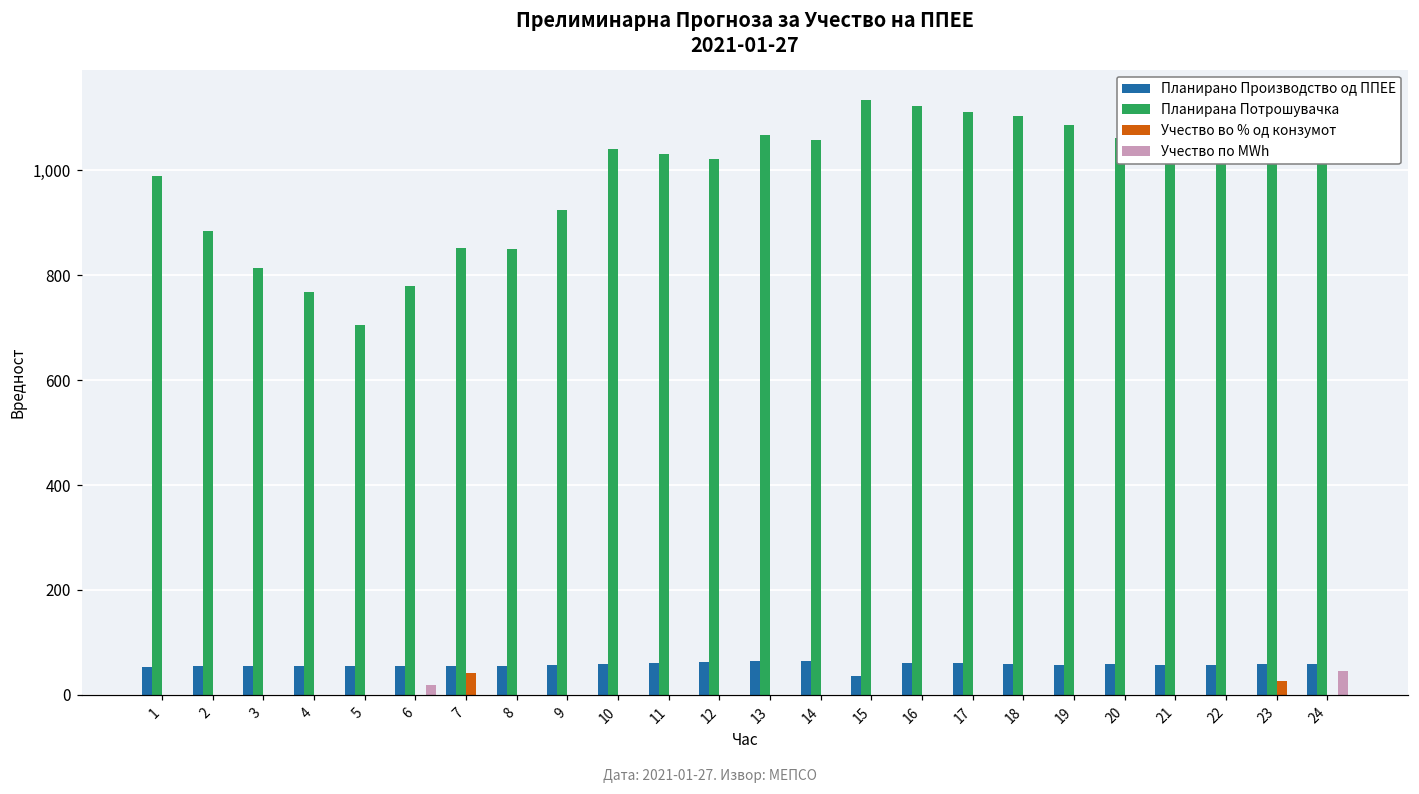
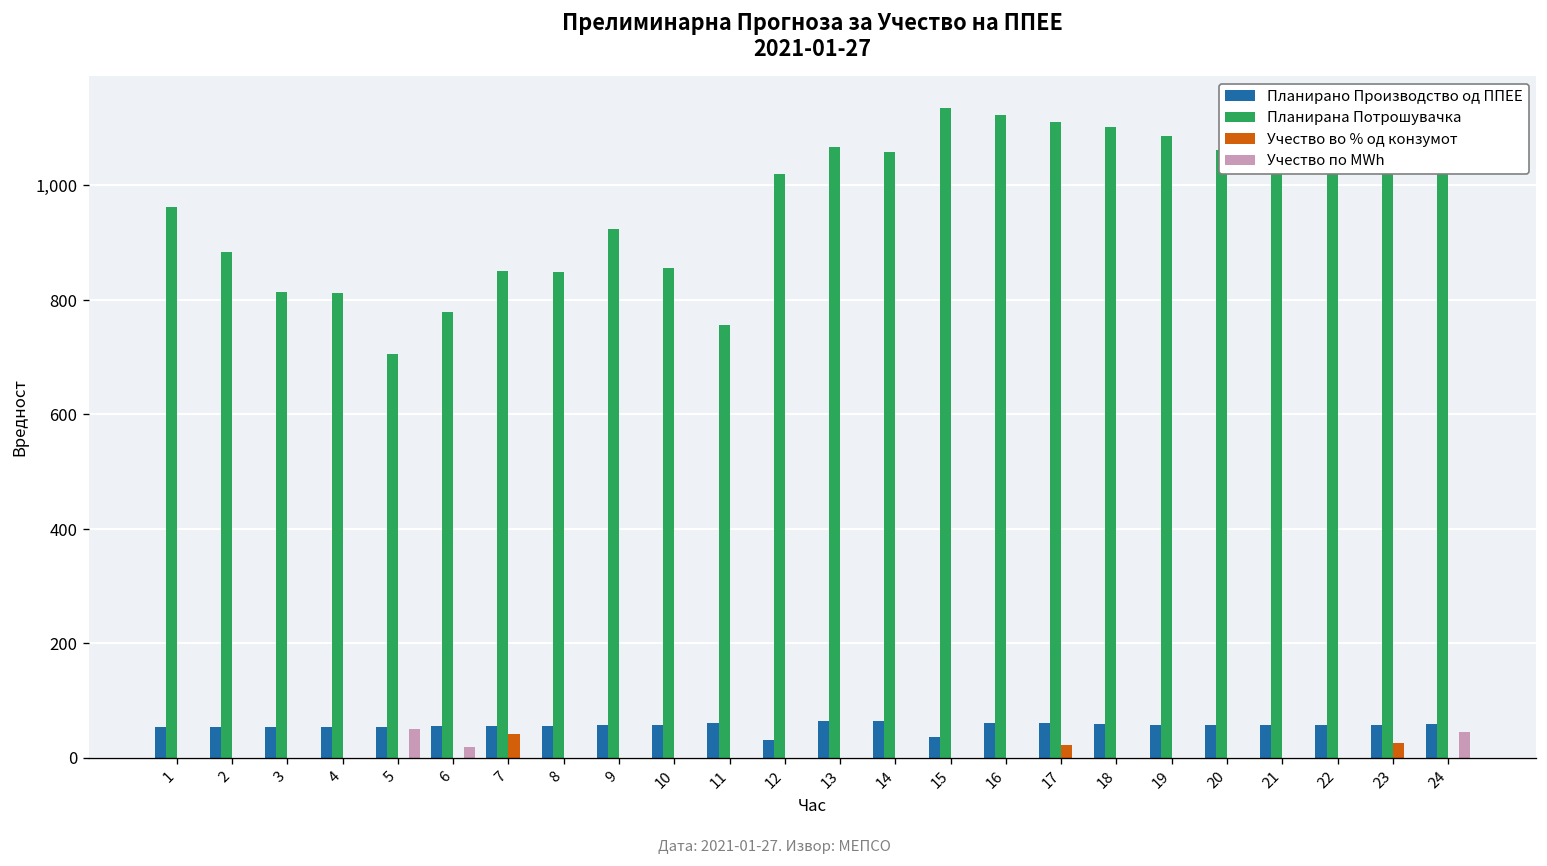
Планирана Потрошувачка, 1: 990 -> 960
Планирана Потрошувачка, 4: 770 -> 810
Учество по MWh, 5: 0 -> 50
Планирана Потрошувачка, 10: 1,040 -> 860
Планирана Потрошувачка, 11: 1,030 -> 760
Планирано Производство од ППЕЕ, 12: 60 -> 30
Учество во % од конзумот, 17: 0 -> 20
